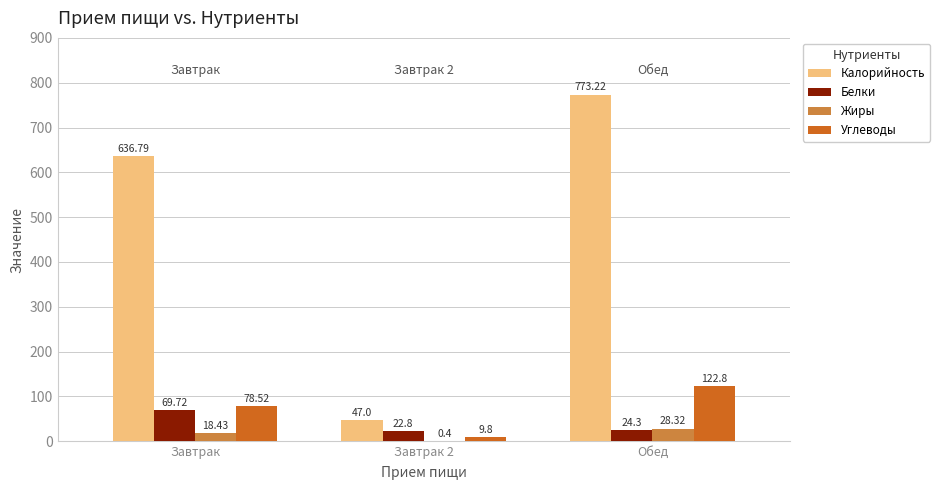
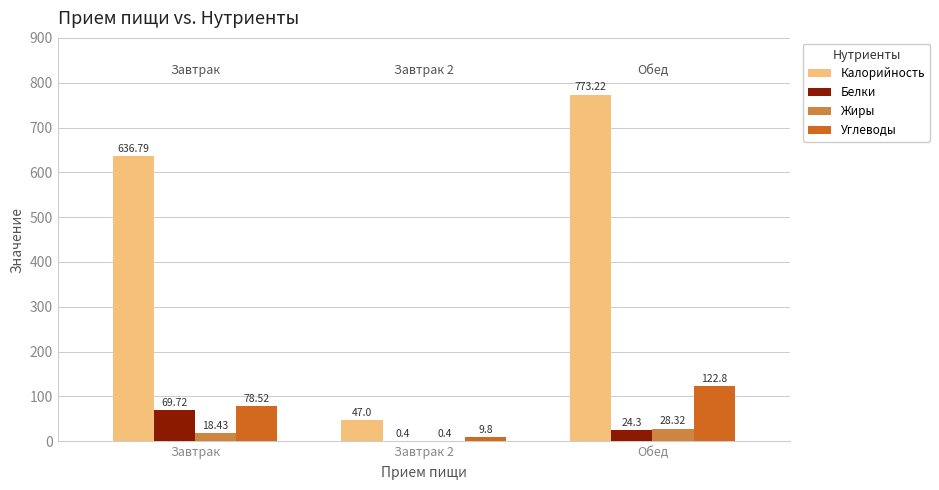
Белки, Завтрак 2: 22.8 -> 0.4
